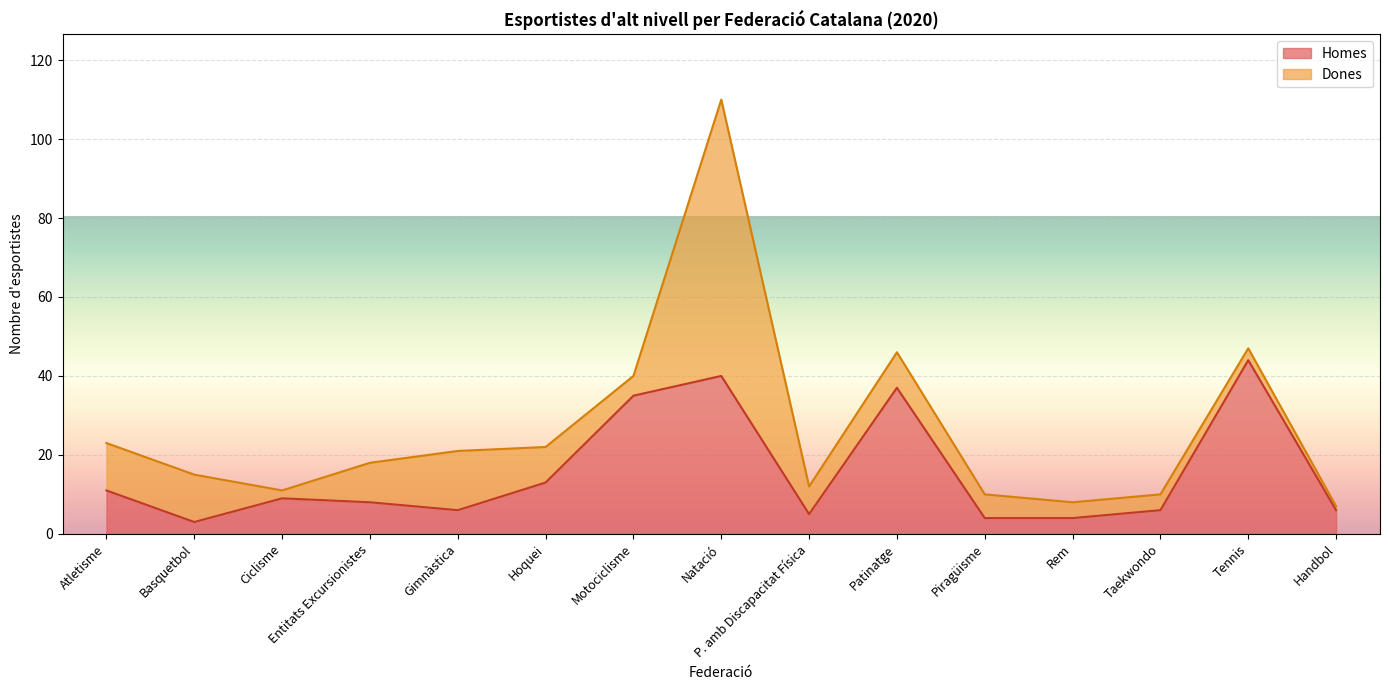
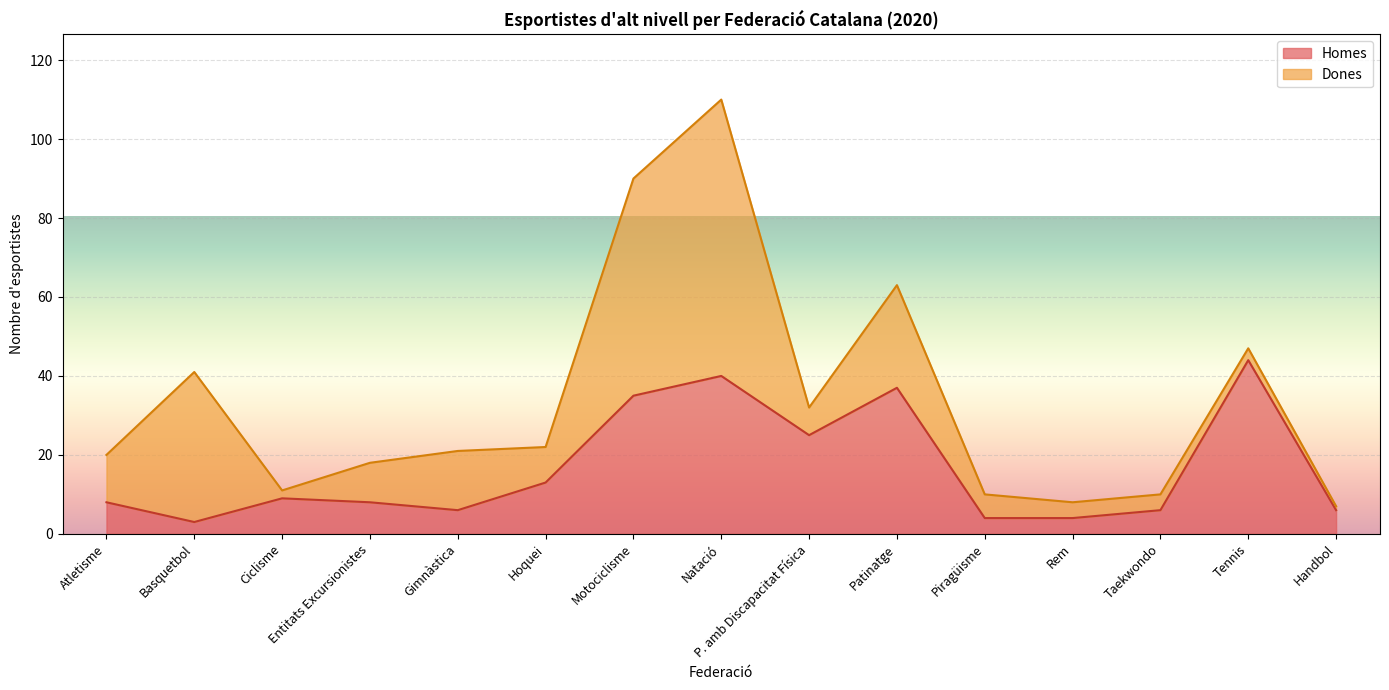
Homes, Atletisme: 11 -> 8
Dones, Basquetbol: 12 -> 38
Dones, Motociclisme: 5 -> 55
Homes, P. amb Discapacitat Física: 5 -> 25
Dones, Patinatge: 9 -> 26
